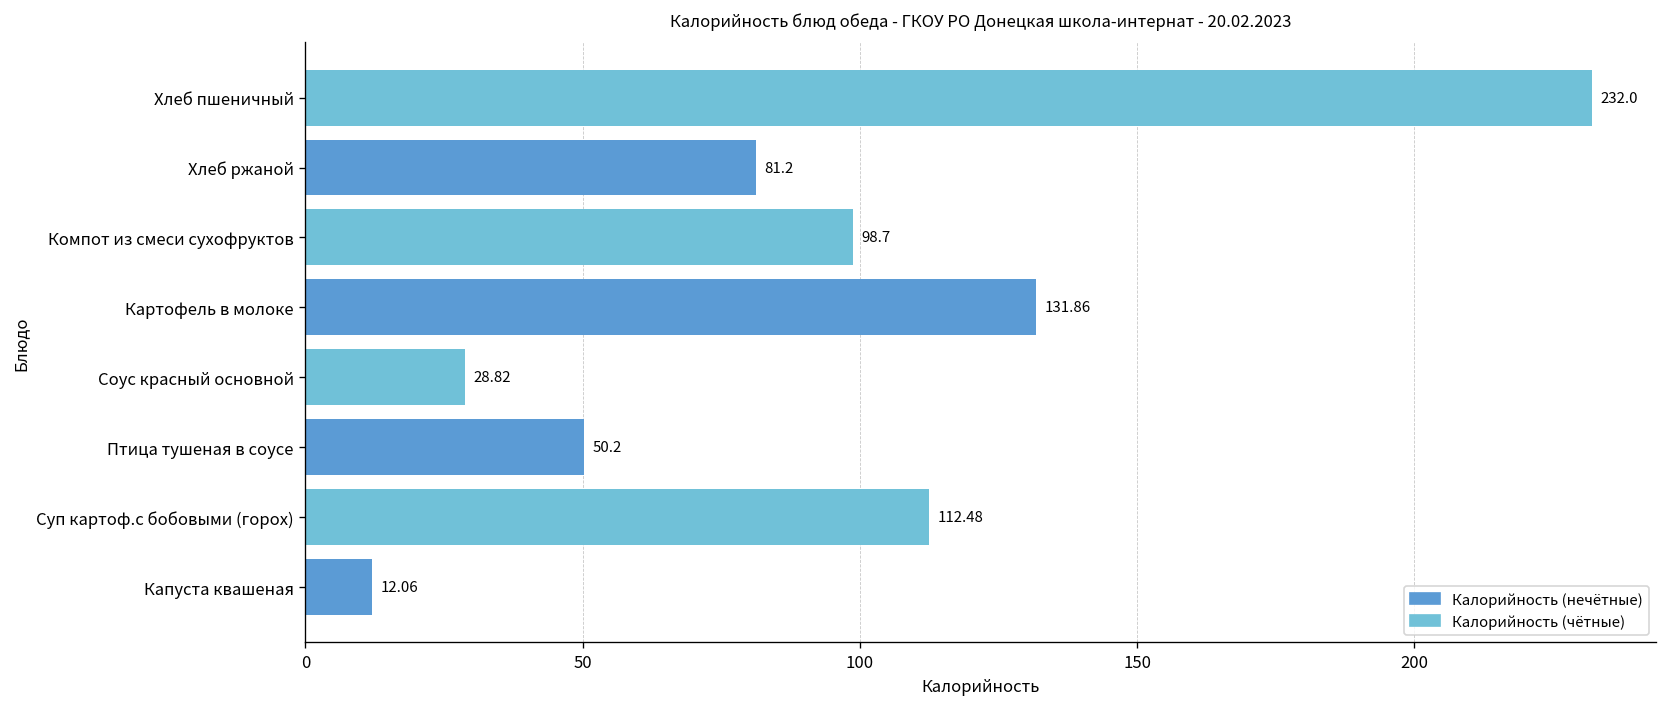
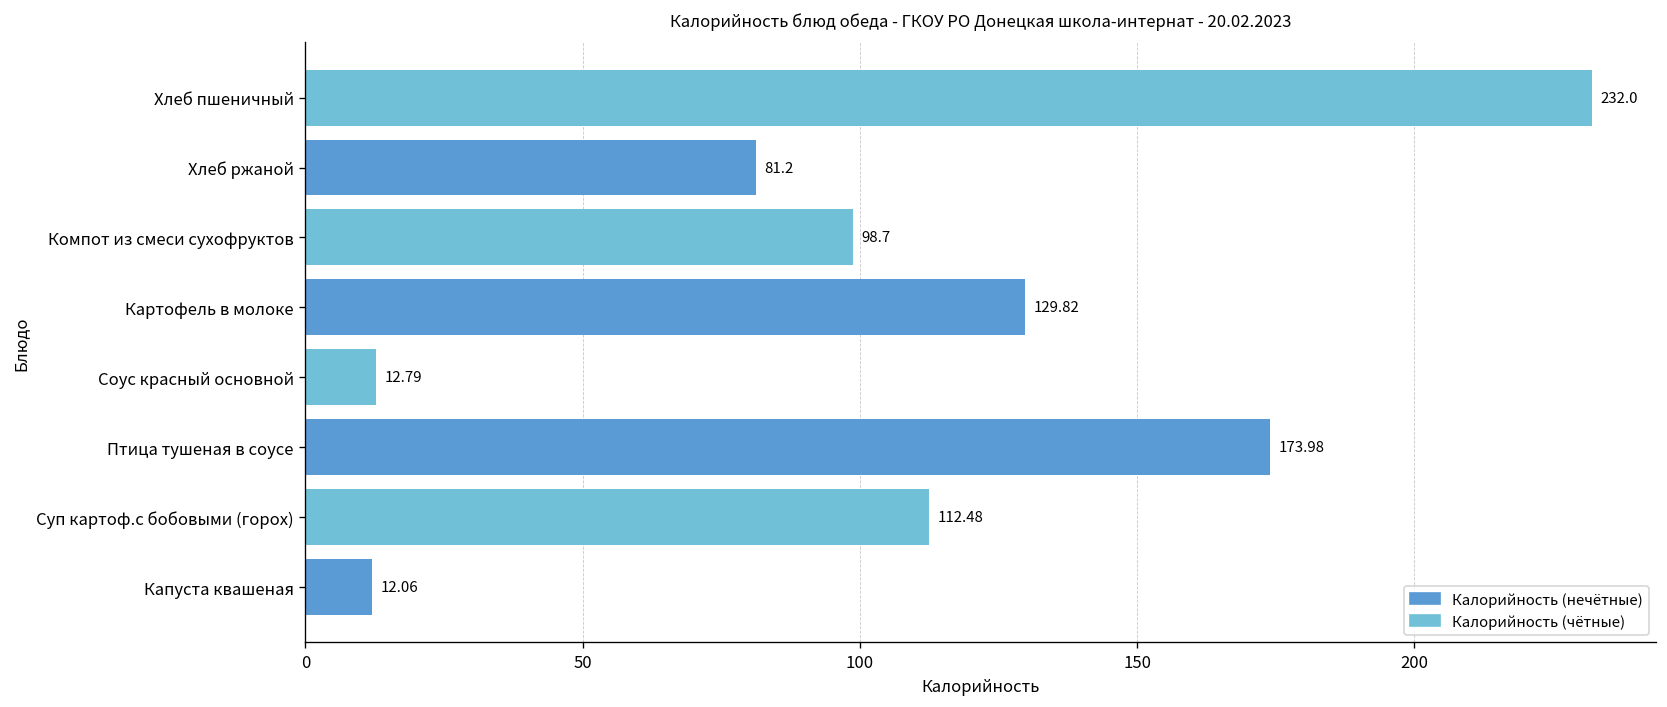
Картофель в молоке: 131.86 -> 129.82
Соус красный основной: 28.82 -> 12.79
Птица тушеная в соусе: 50.2 -> 173.98
